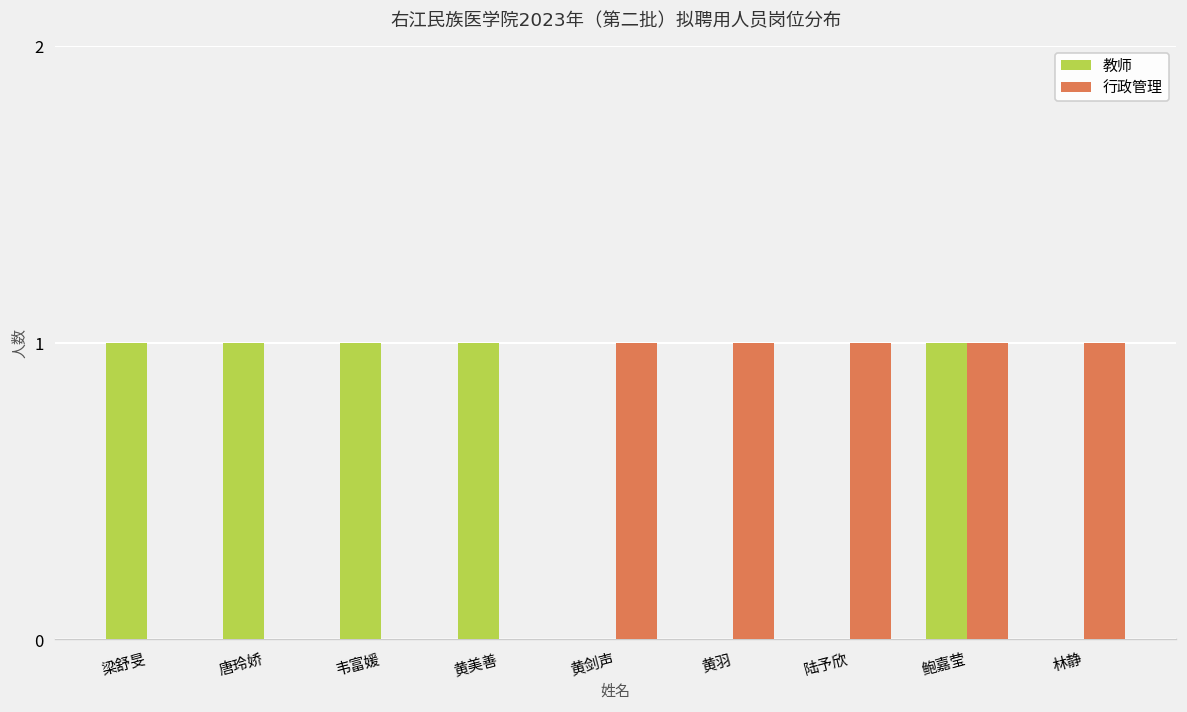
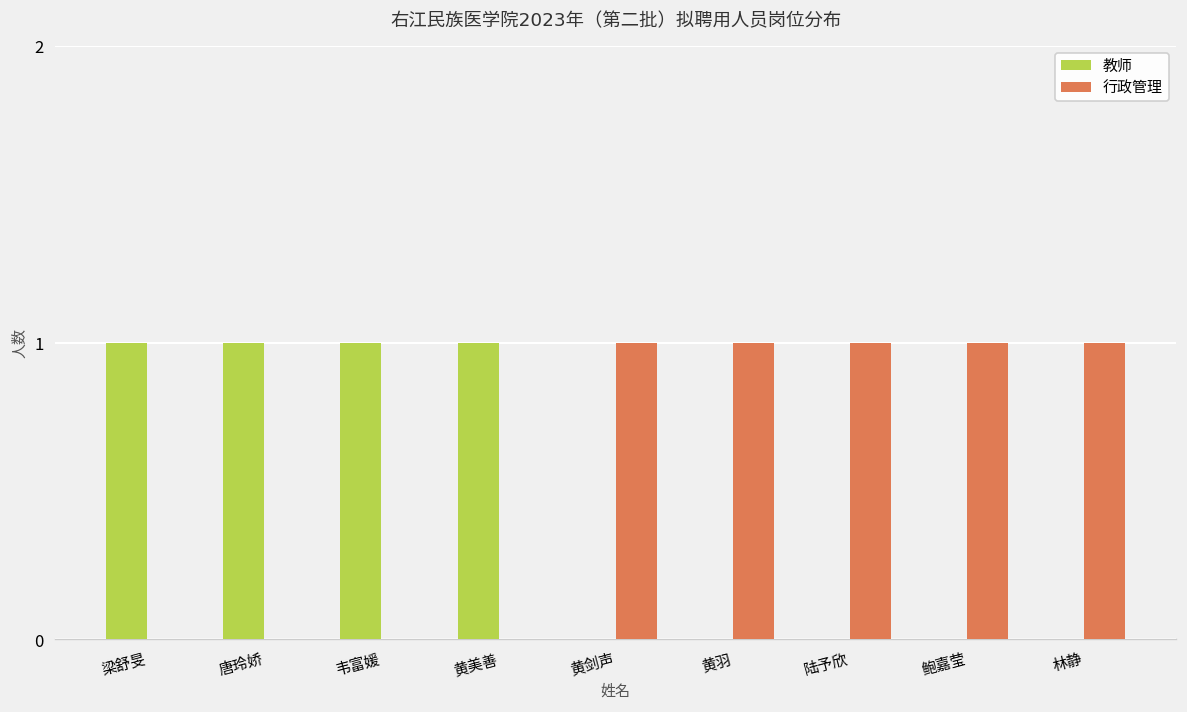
教师, 鲍嘉莹: 1 -> 0
